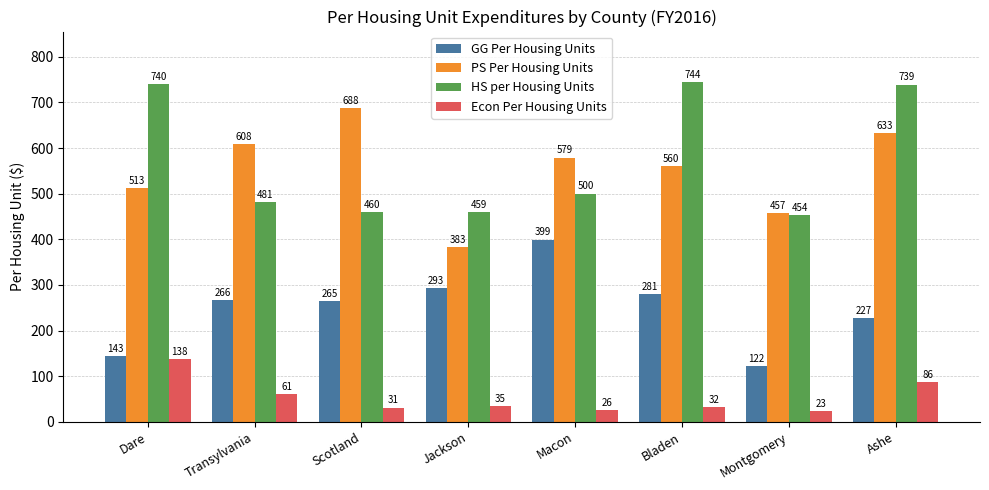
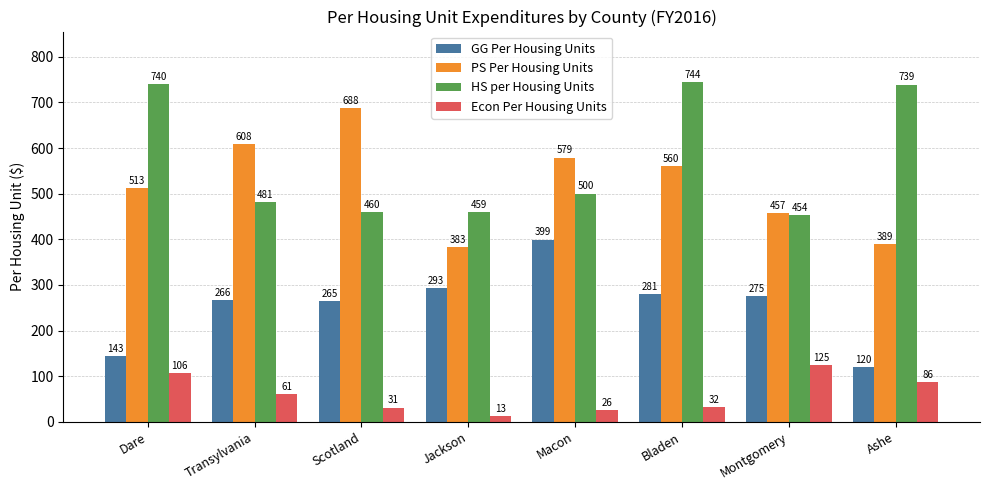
Econ Per Housing Units, Dare: 138 -> 106
Econ Per Housing Units, Jackson: 35 -> 13
GG Per Housing Units, Montgomery: 122 -> 275
Econ Per Housing Units, Montgomery: 23 -> 125
GG Per Housing Units, Ashe: 227 -> 120
PS Per Housing Units, Ashe: 633 -> 389
